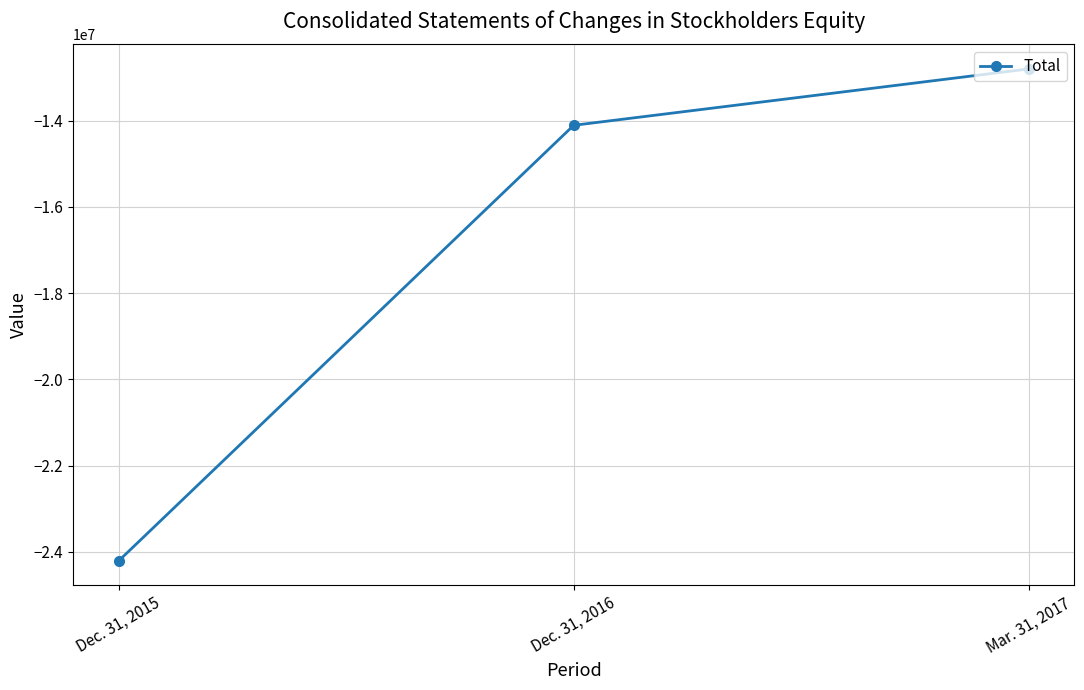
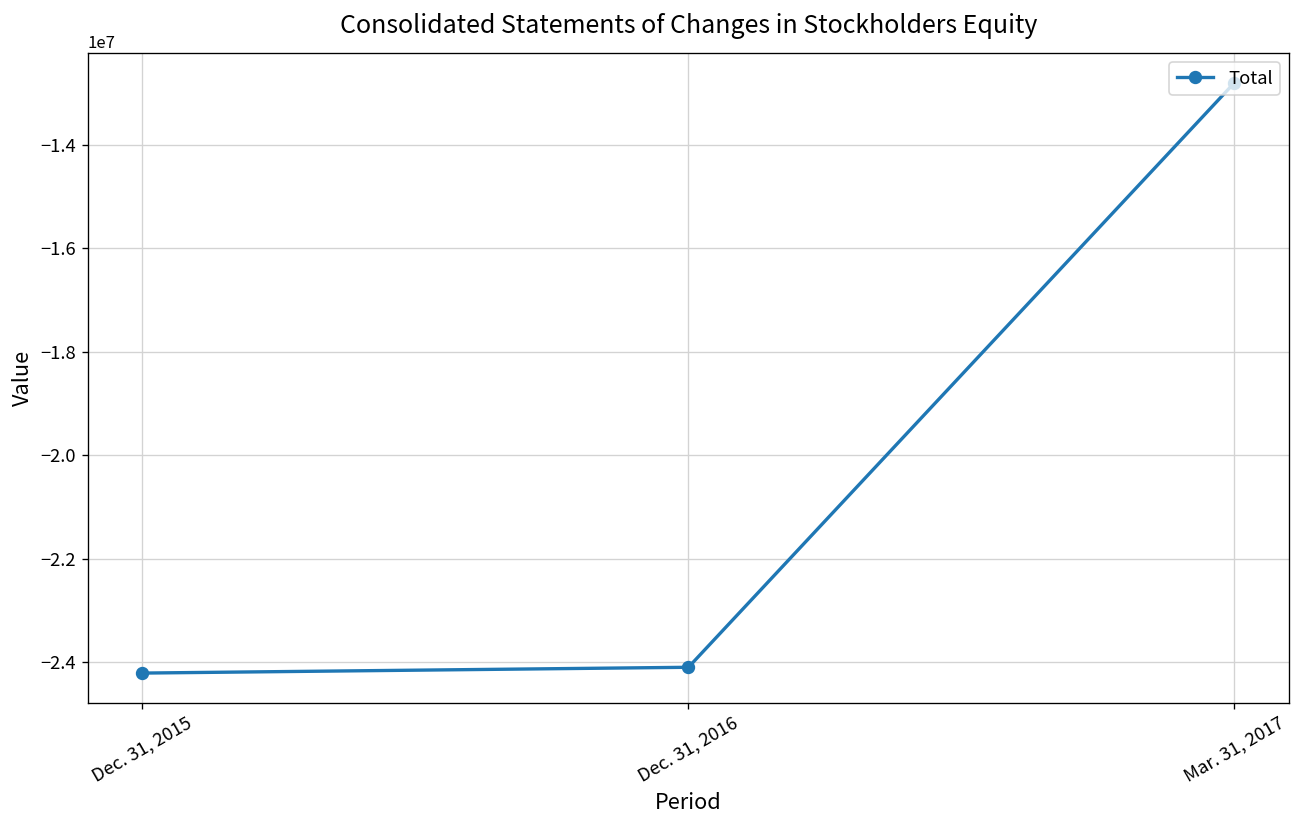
Dec. 31, 2016: -14100000 -> -24100000
